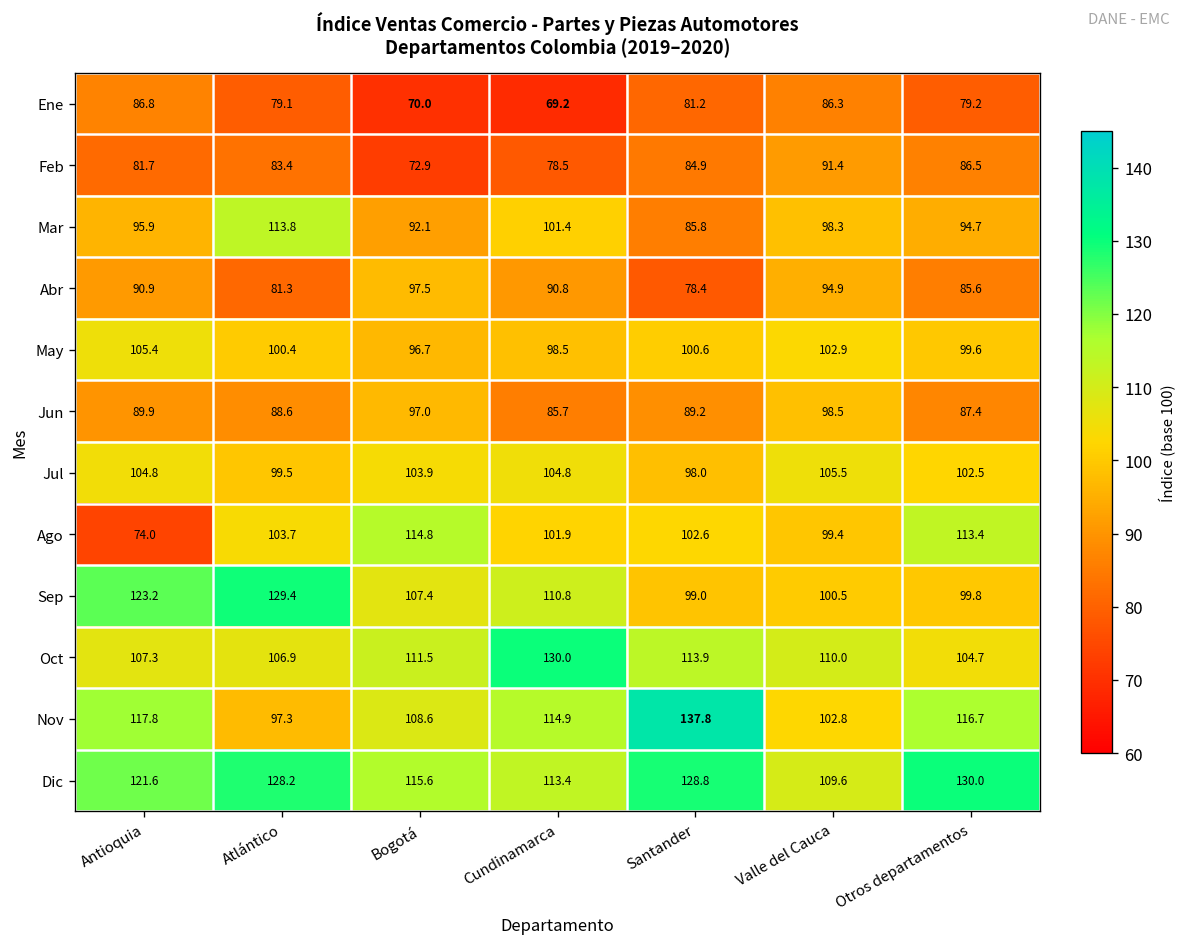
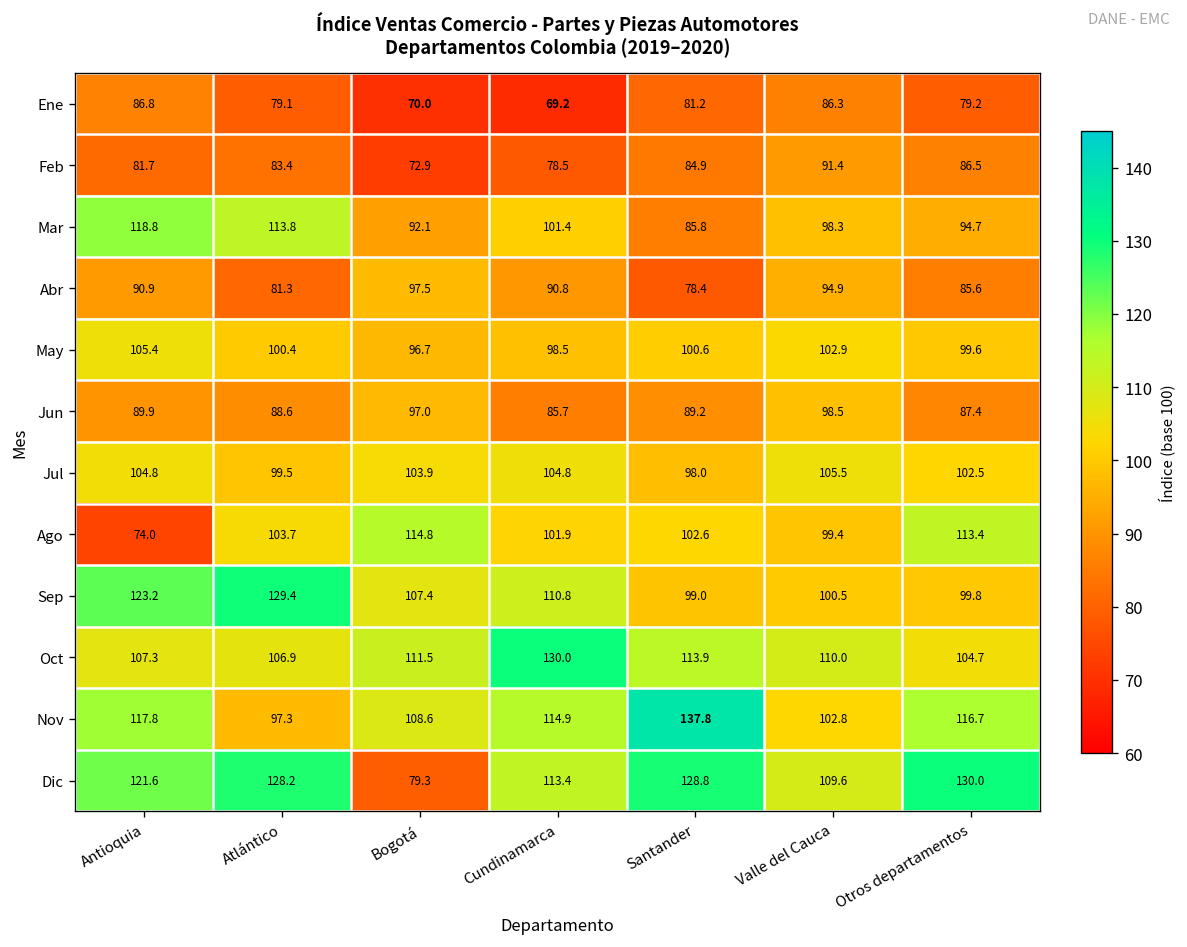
Mar, Antioquia: 95.9 -> 118.8
Dic, Bogotá: 115.6 -> 79.3
